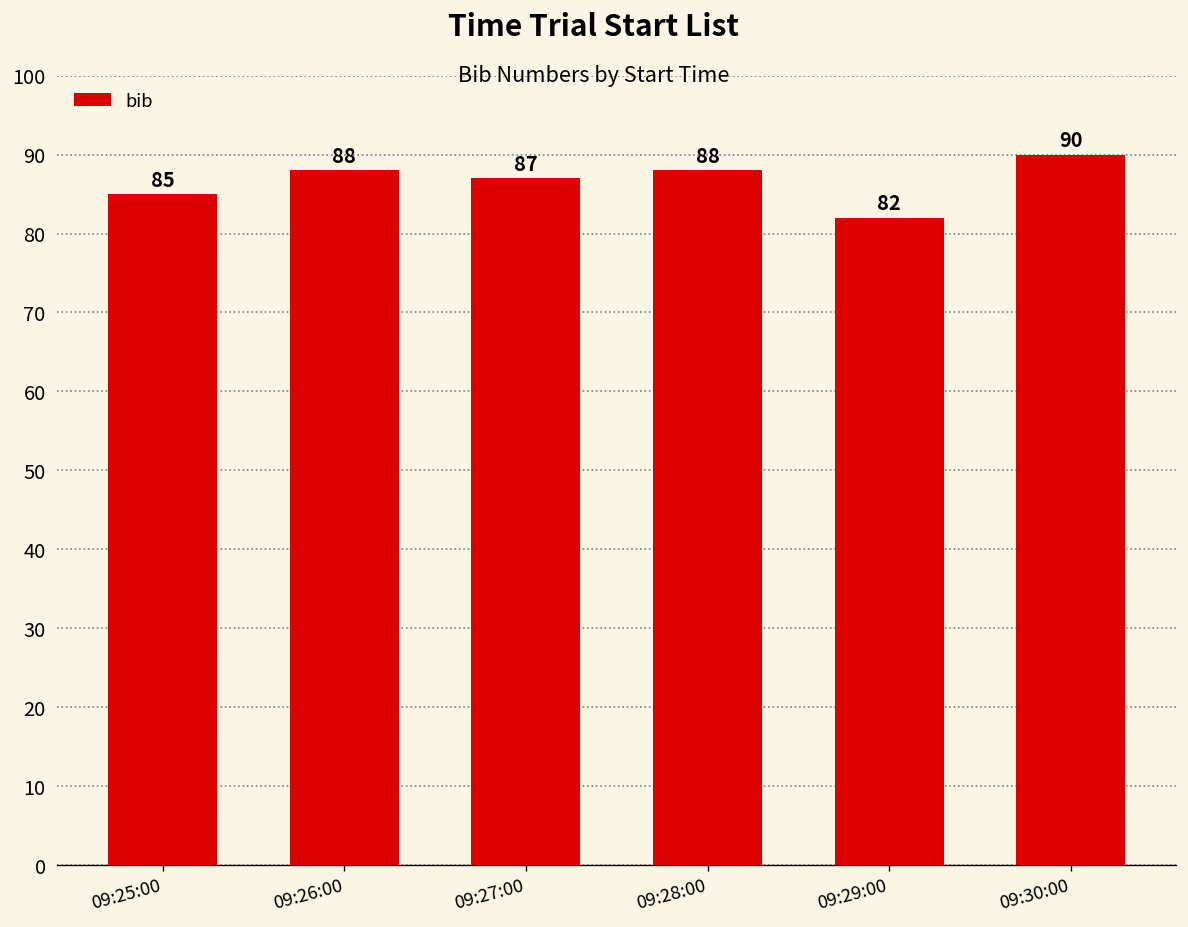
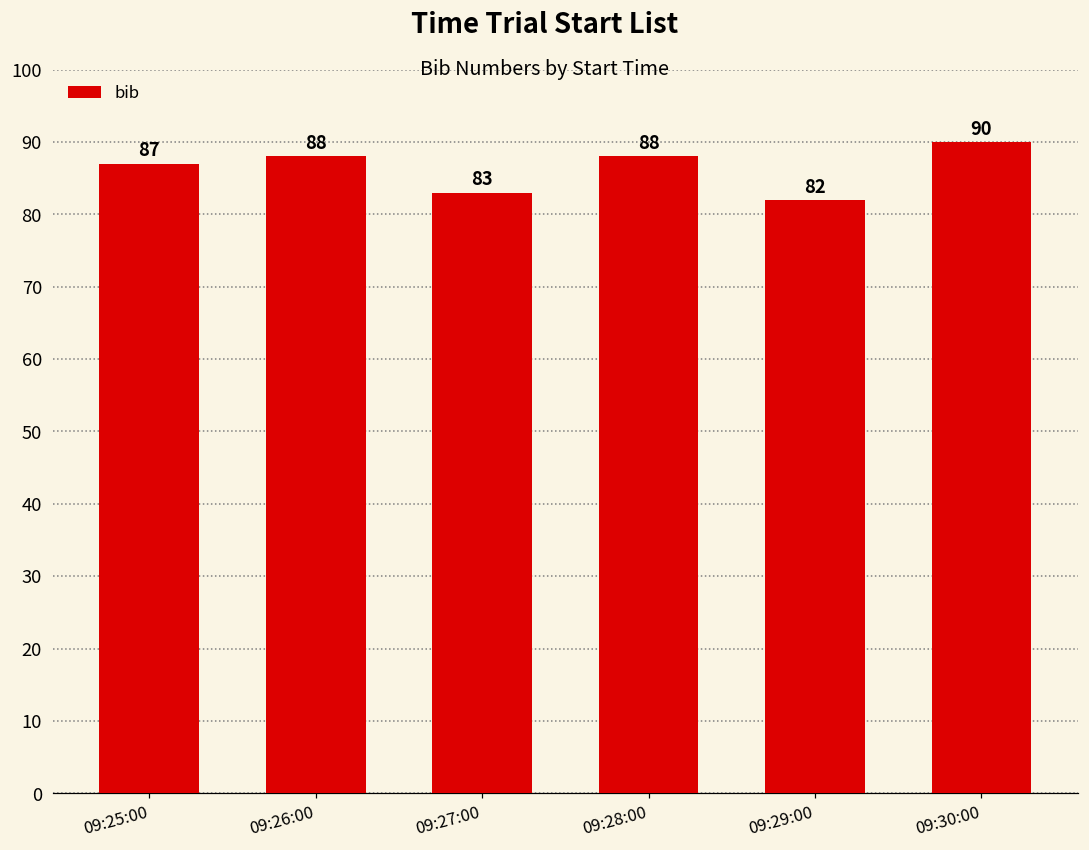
09:25:00: 85 -> 87
09:27:00: 87 -> 83
